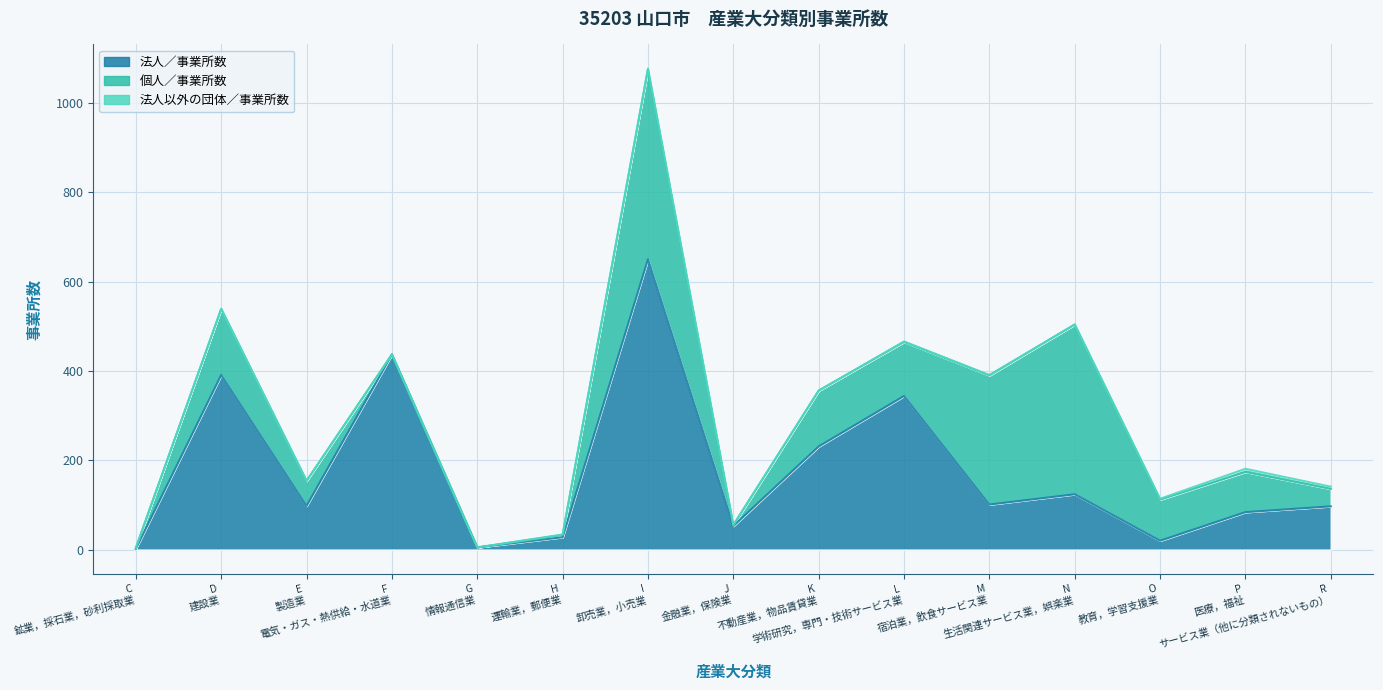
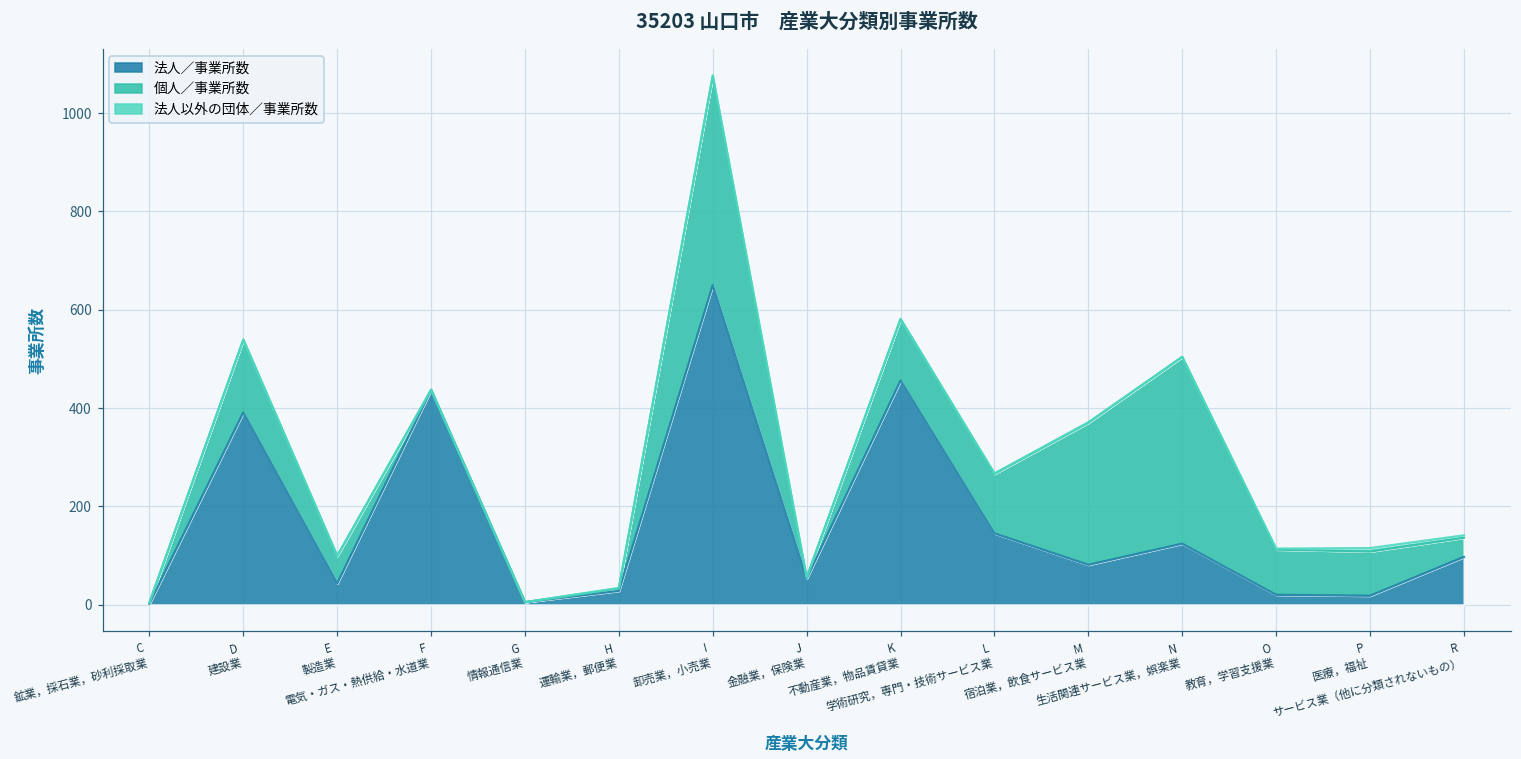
法人／事業所数, E 製造業: 100 -> 40
法人／事業所数, K 不動産業，物品賃貸業: 230 -> 460
法人／事業所数, L 学術研究，専門・技術サービス業: 340 -> 150
法人／事業所数, M 宿泊業，飲食サービス業: 100 -> 80
法人／事業所数, P 医療，福祉: 80 -> 20
